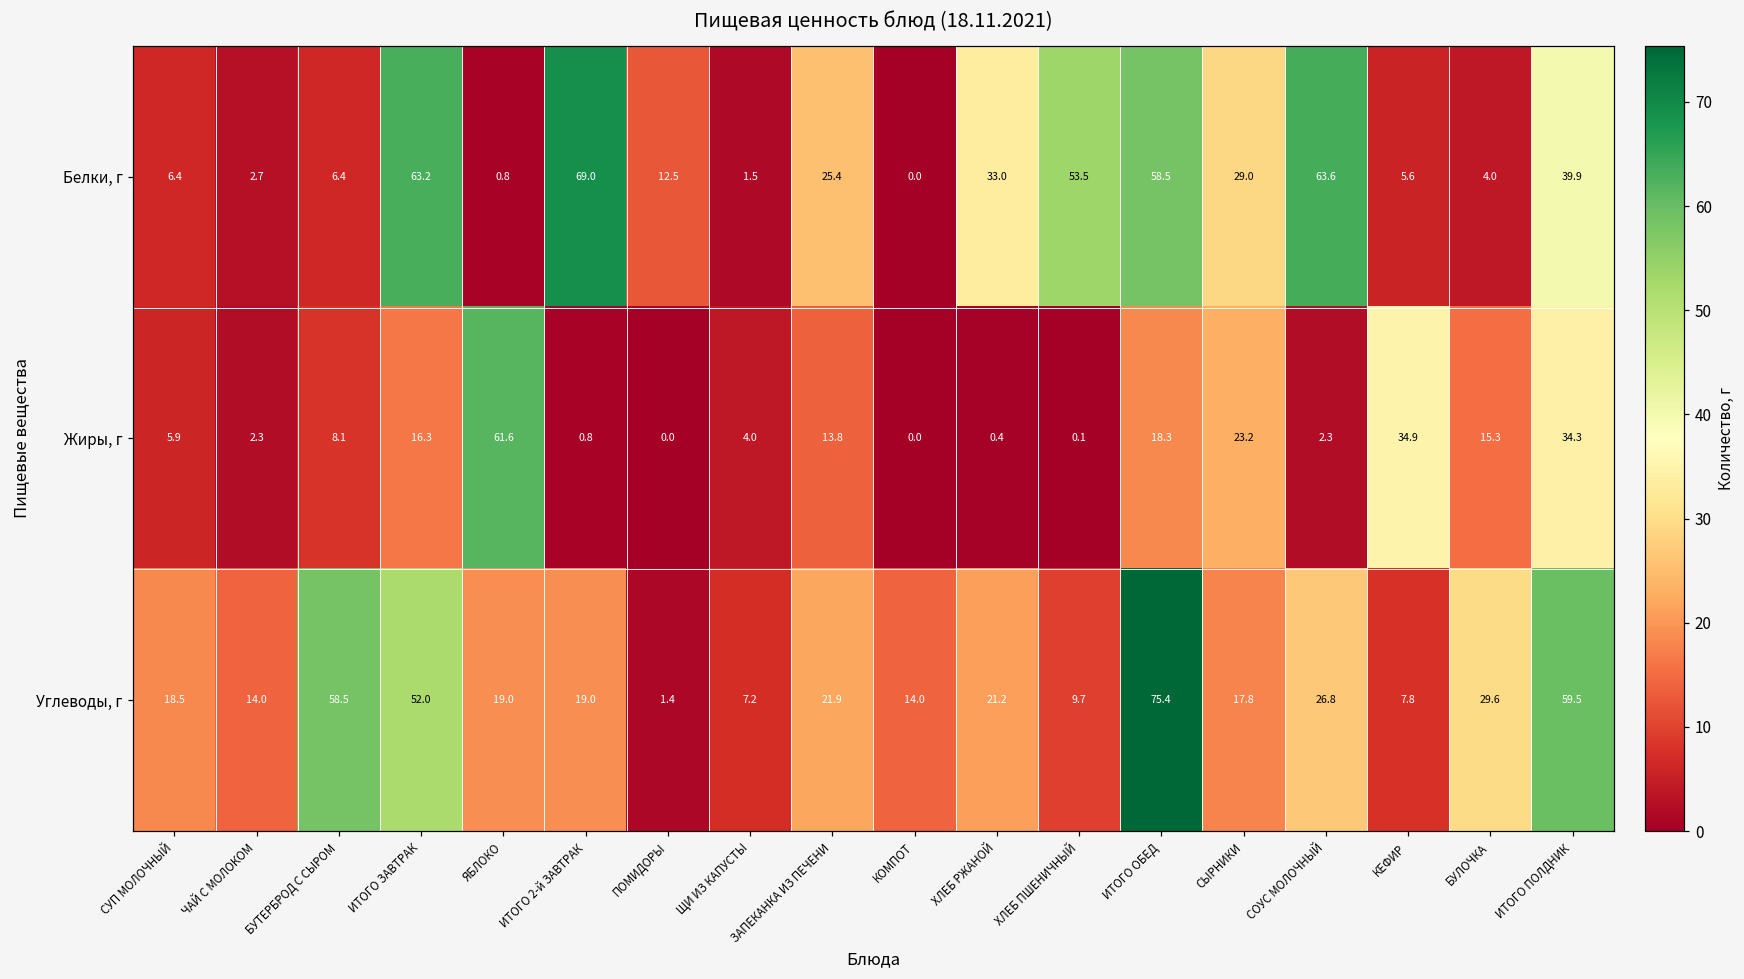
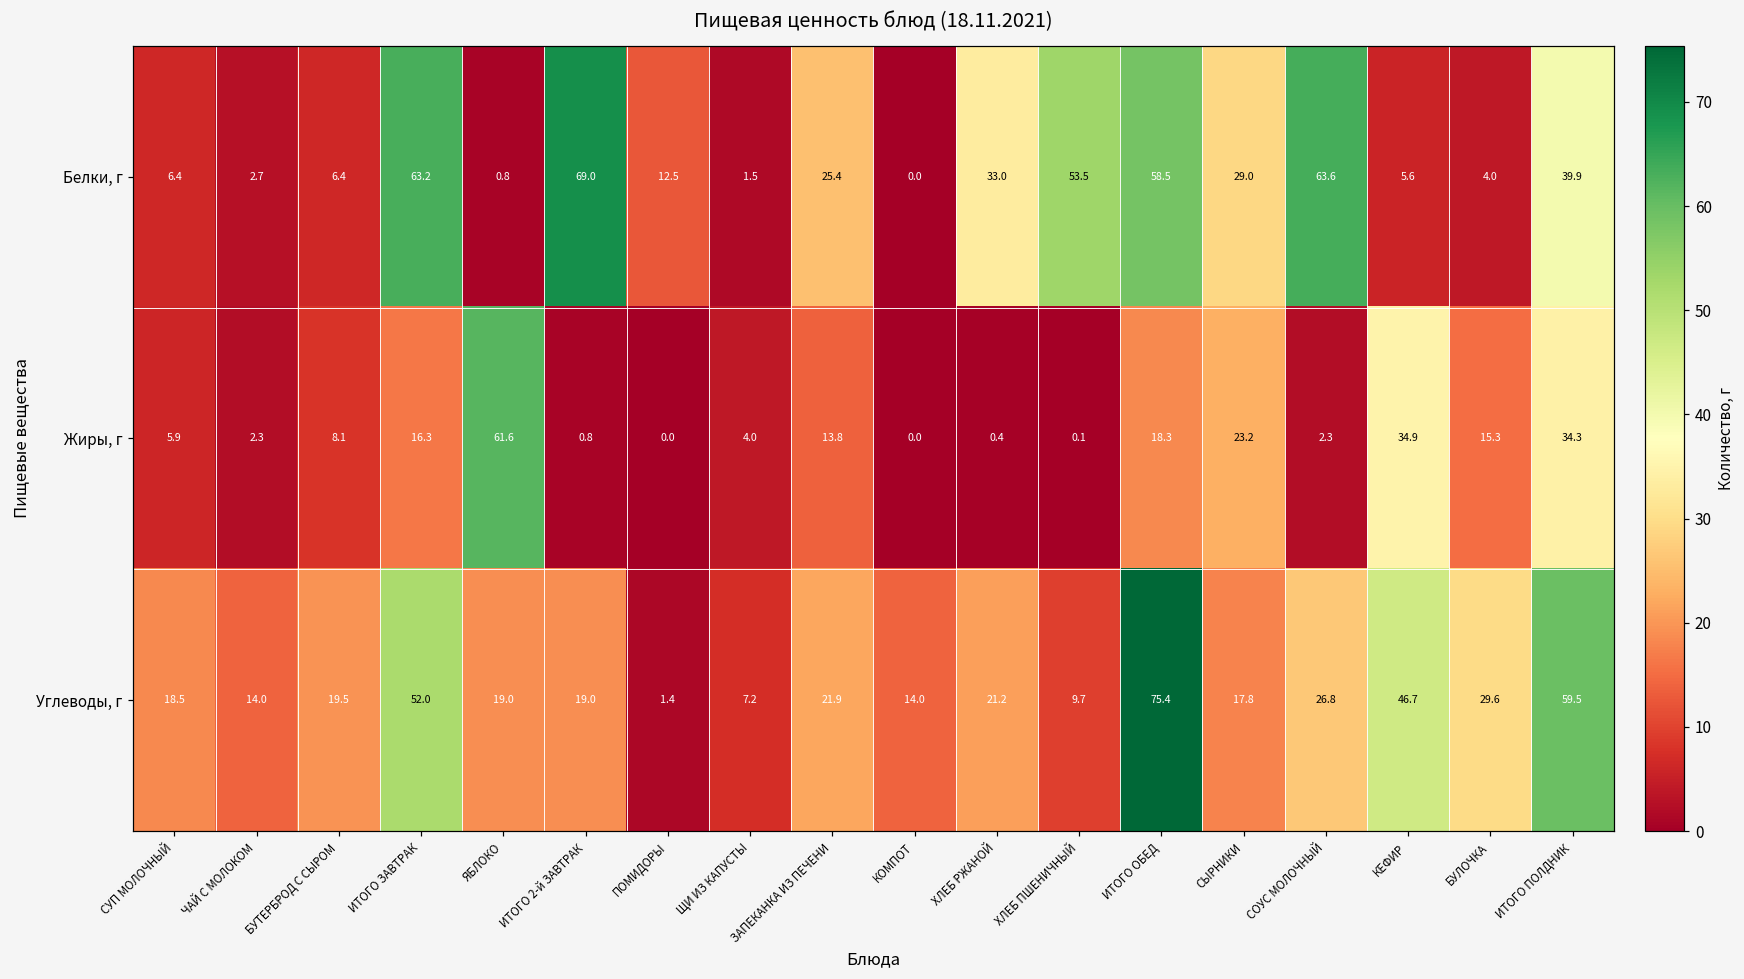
Углеводы, г, БУТЕРБРОД С СЫРОМ: 58.5 -> 19.5
Углеводы, г, КЕФИР: 7.8 -> 46.7
